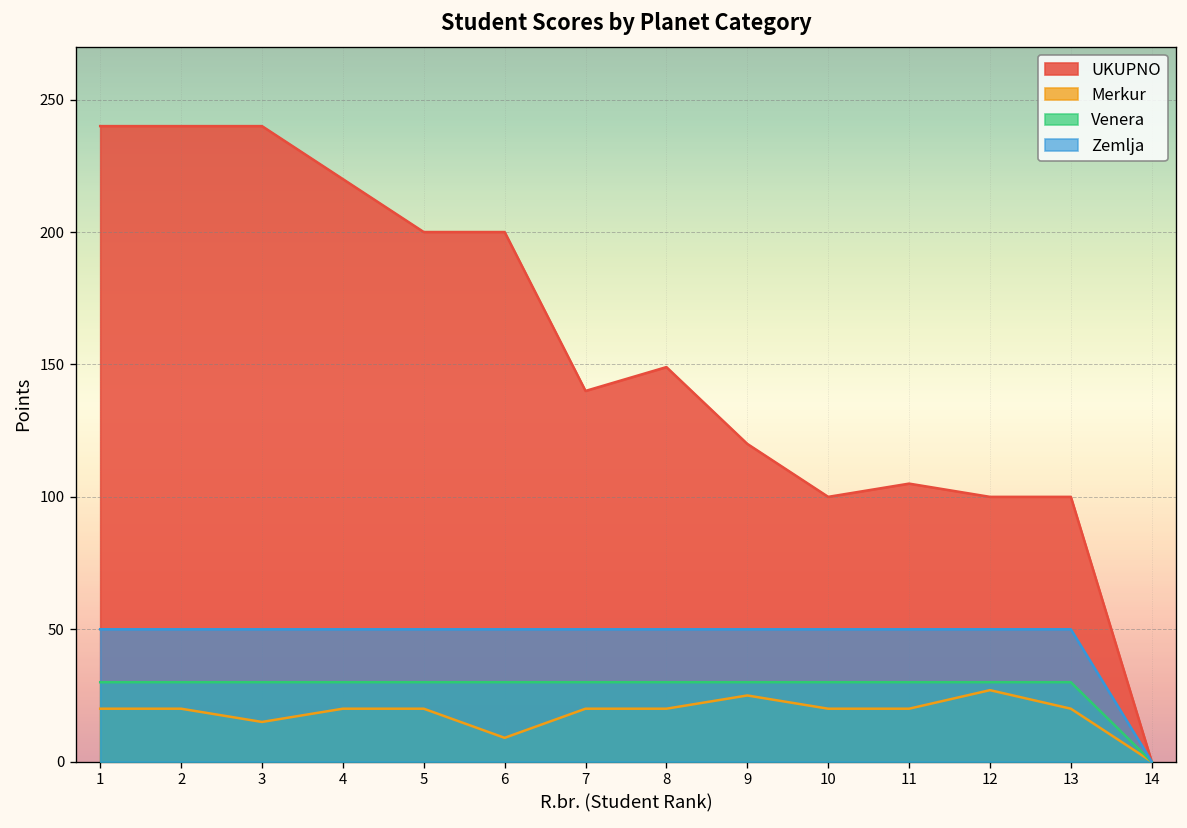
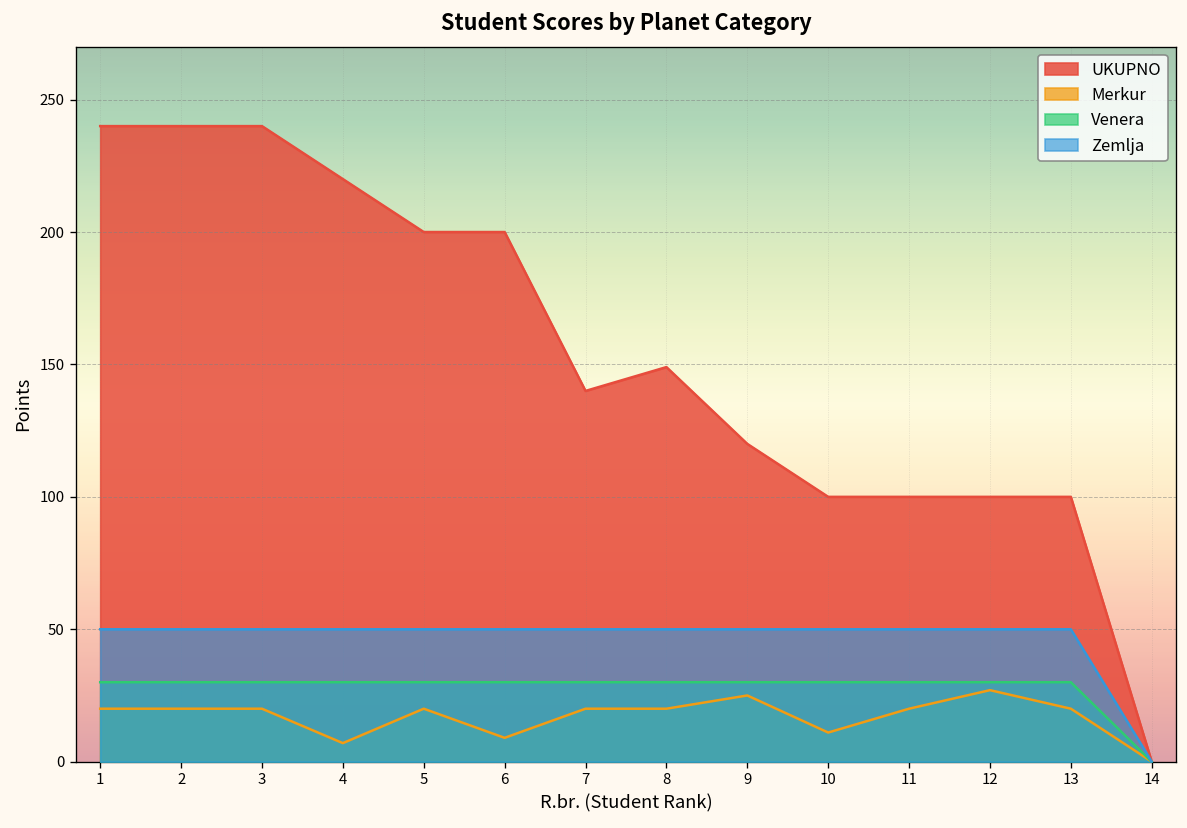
Merkur, 3: 15 -> 20
Merkur, 4: 20 -> 7
Merkur, 10: 20 -> 11
UKUPNO, 11: 105 -> 100
